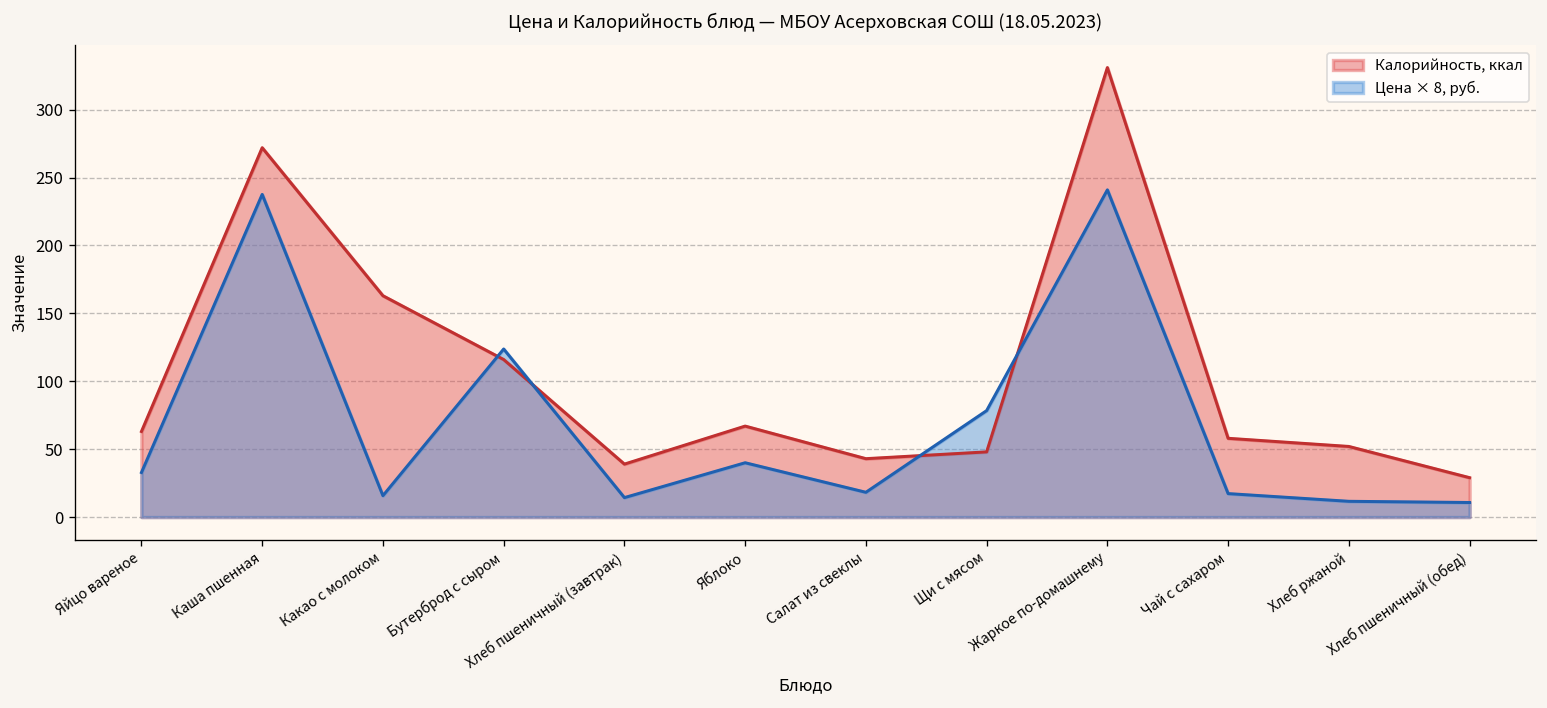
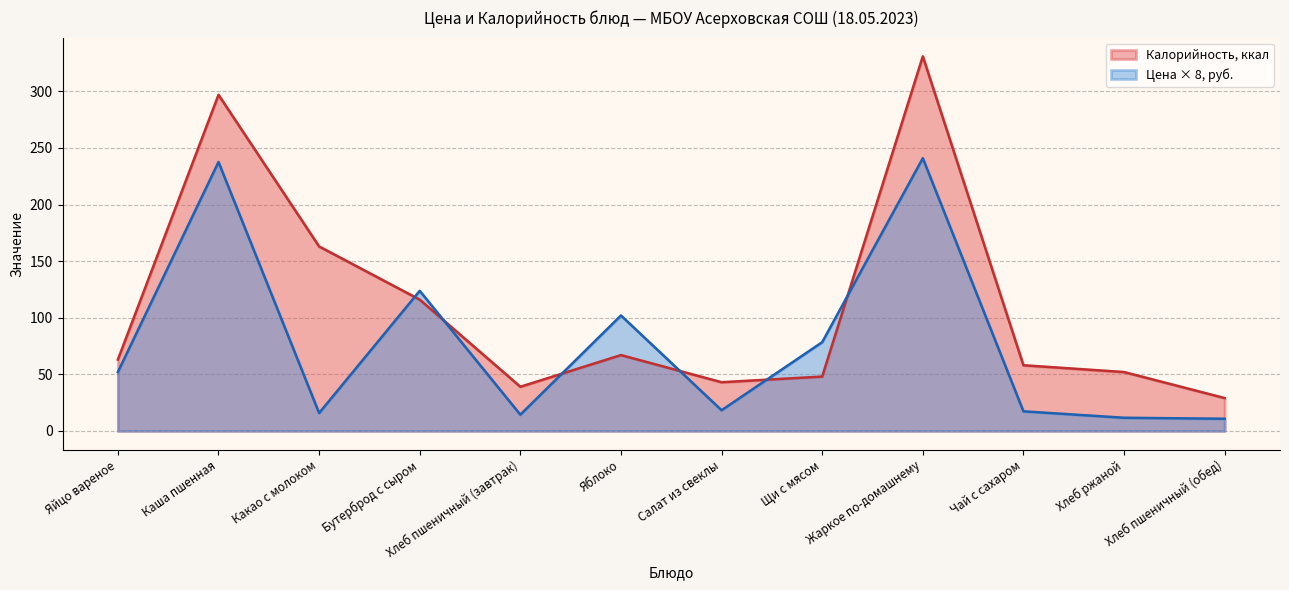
Цена × 8, руб., Яйцо вареное: 33 -> 52
Калорийность, ккал, Каша пшенная: 272 -> 297
Цена × 8, руб., Яблоко: 40 -> 102
